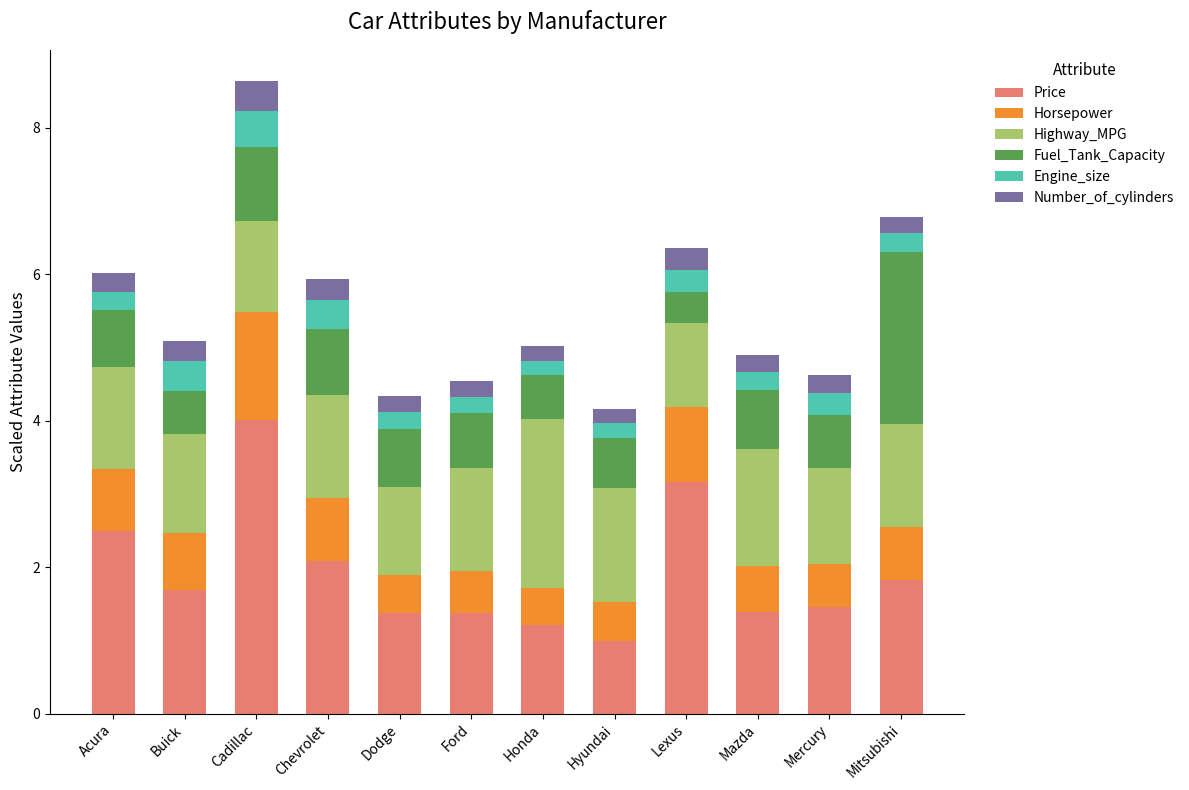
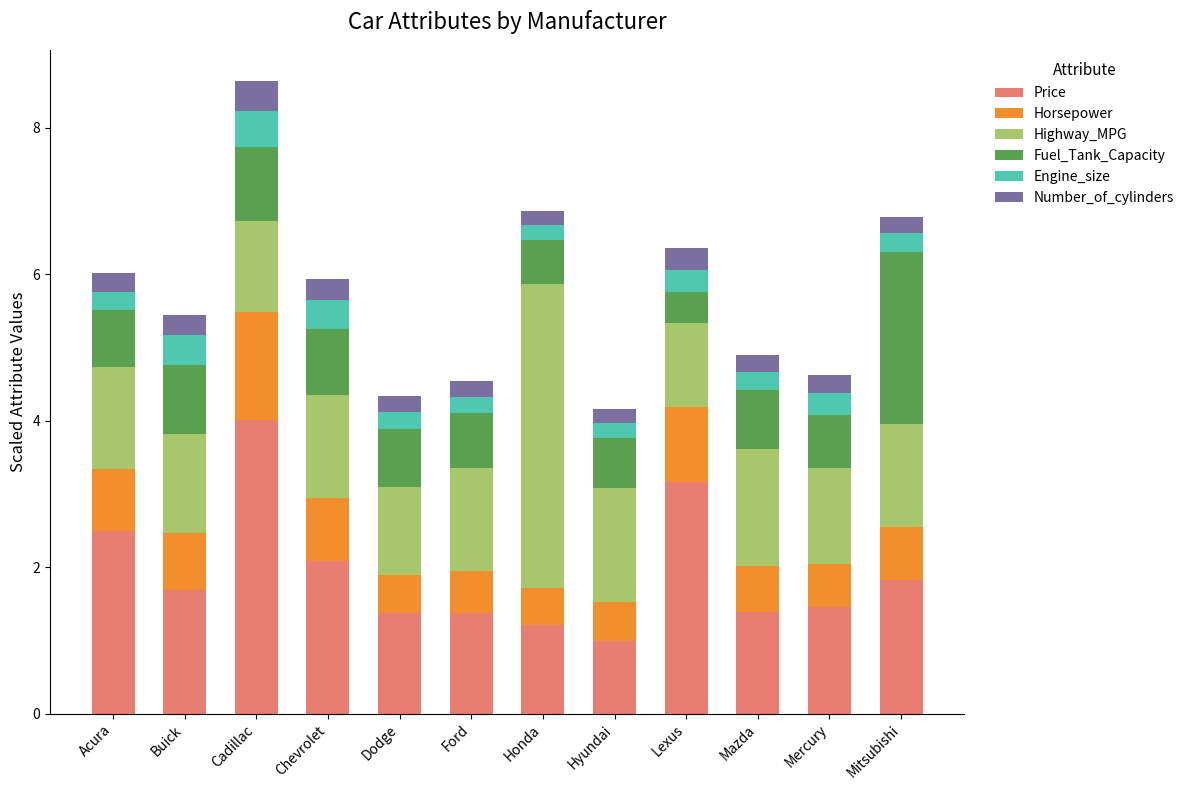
Fuel_Tank_Capacity, Buick: 0.6 -> 1.0
Highway_MPG, Honda: 2.3 -> 4.2
